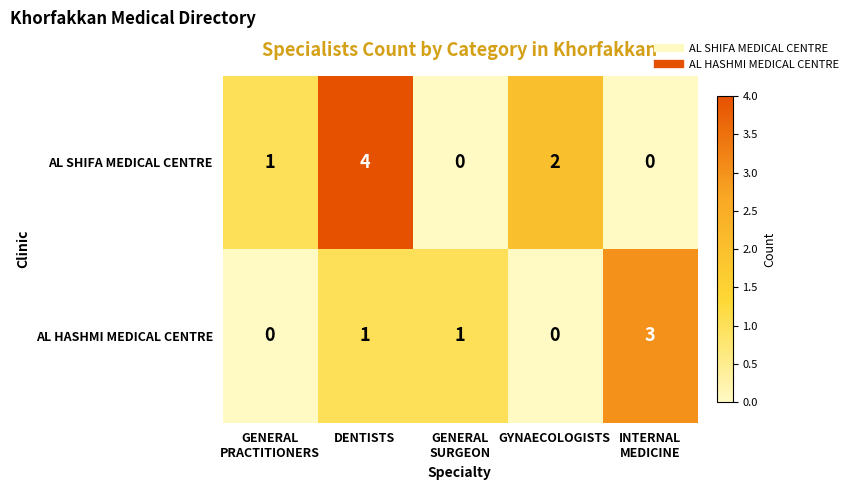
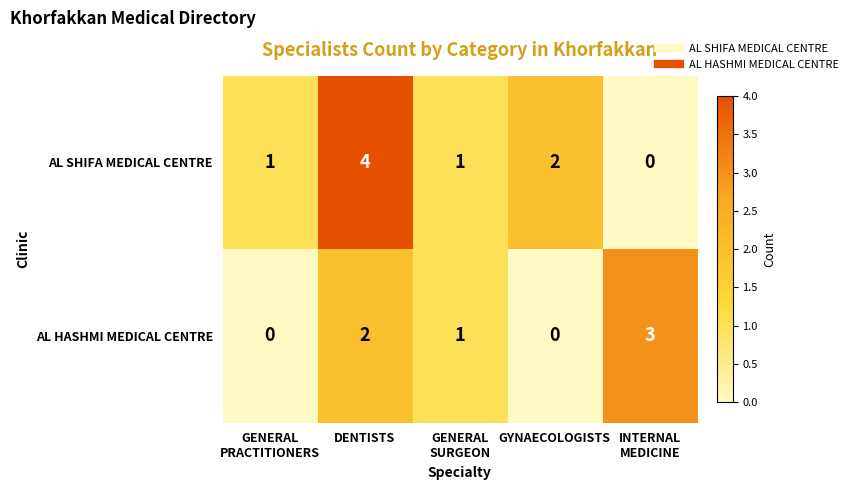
AL SHIFA MEDICAL CENTRE, GENERAL SURGEON: 0 -> 1
AL HASHMI MEDICAL CENTRE, DENTISTS: 1 -> 2
